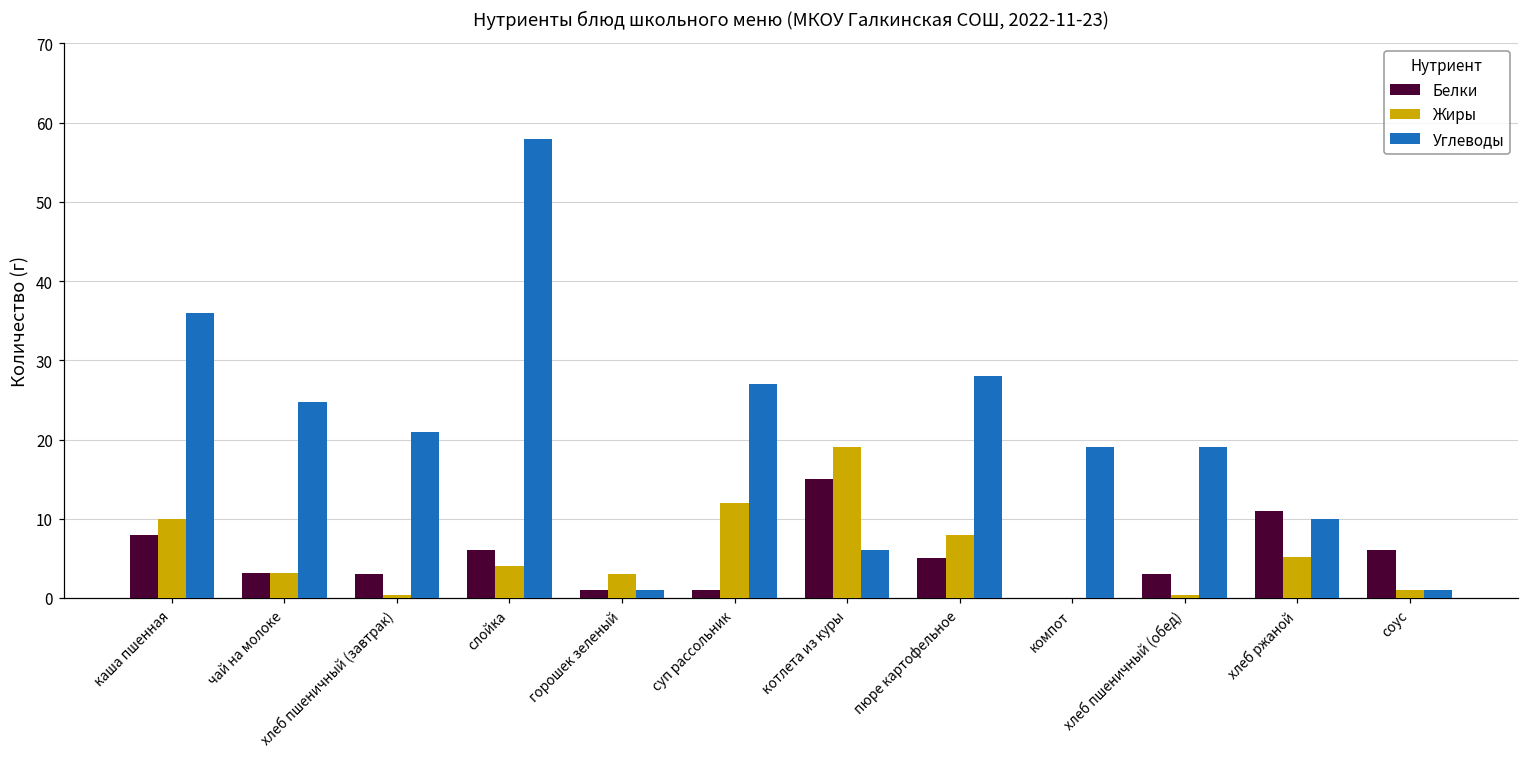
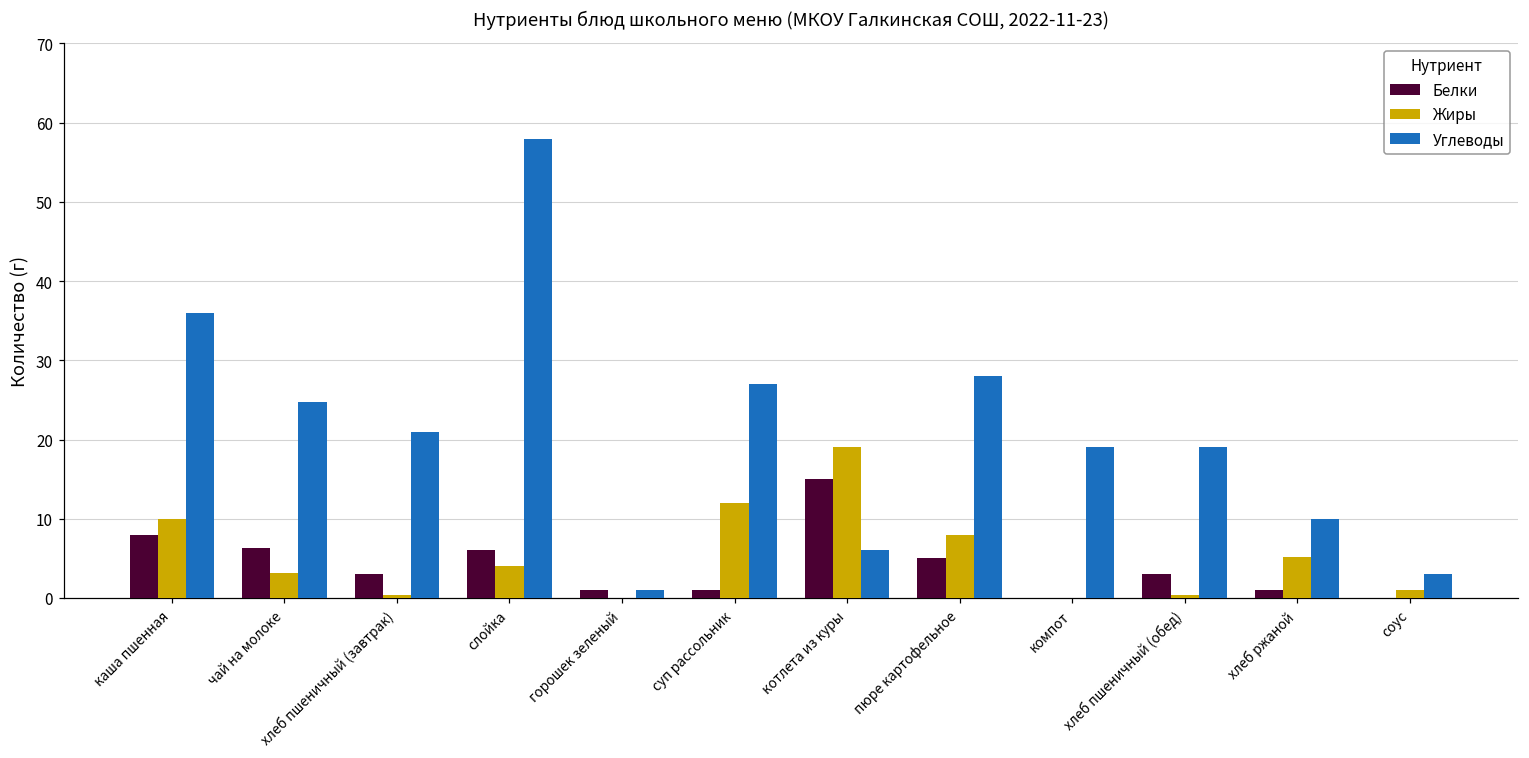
Белки, чай на молоке: 3 -> 6
Жиры, горошек зеленый: 3 -> 0
Белки, хлеб ржаной: 11 -> 1
Белки, соус: 6 -> 0
Углеводы, соус: 1 -> 3
